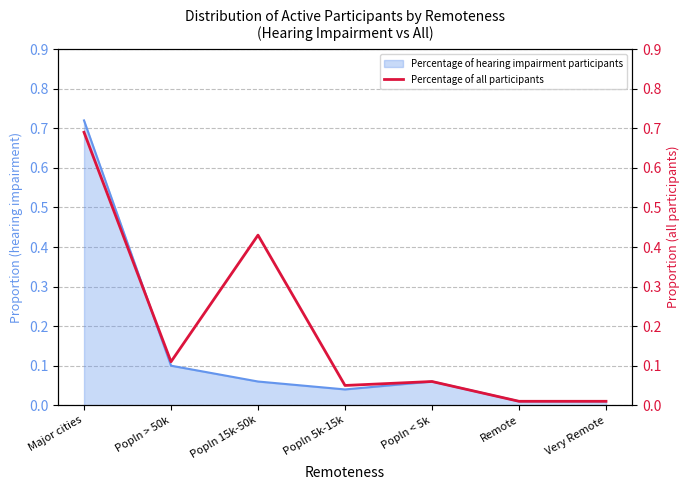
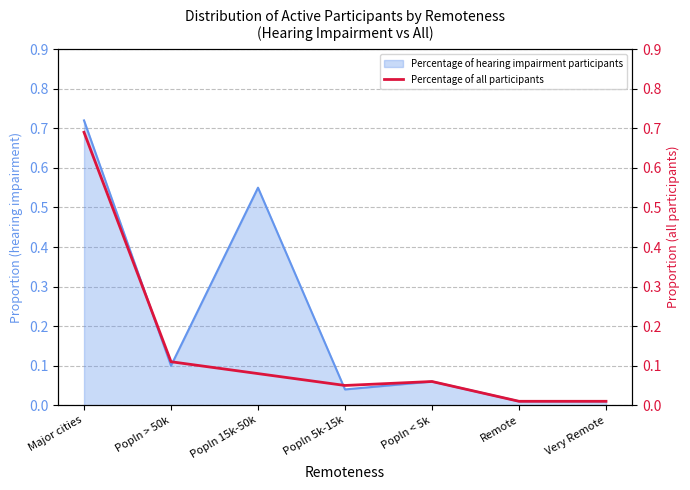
Percentage of hearing impairment participants, Popln 15k-50k: 0.06 -> 0.55
Percentage of all participants, Popln 15k-50k: 0.43 -> 0.08
